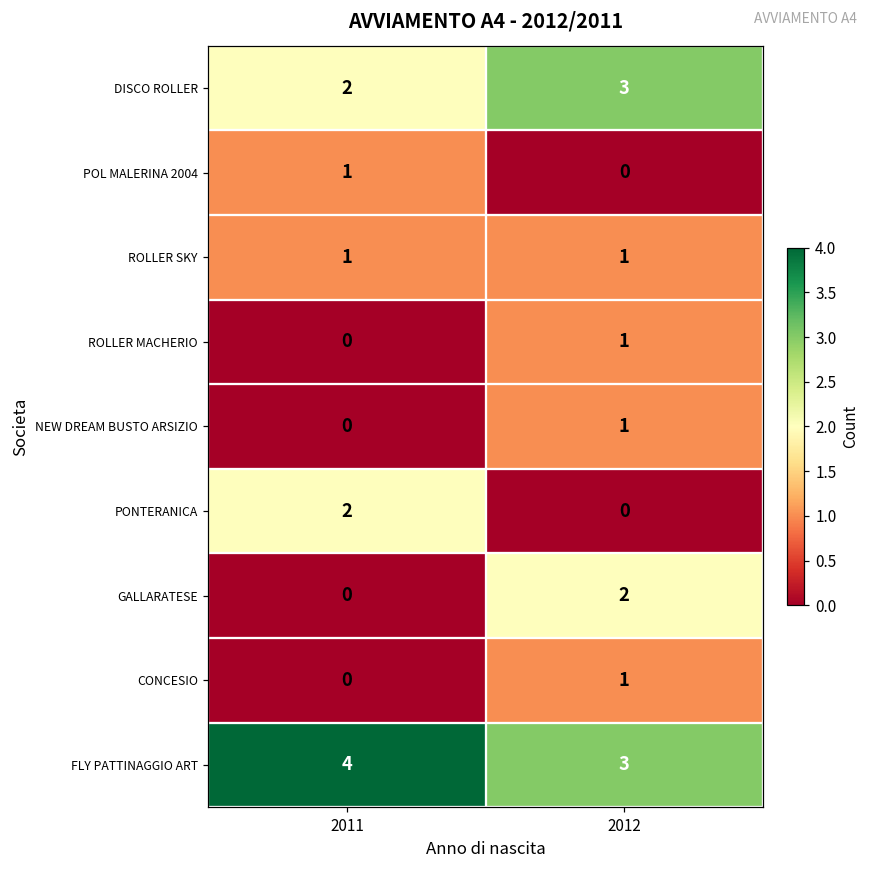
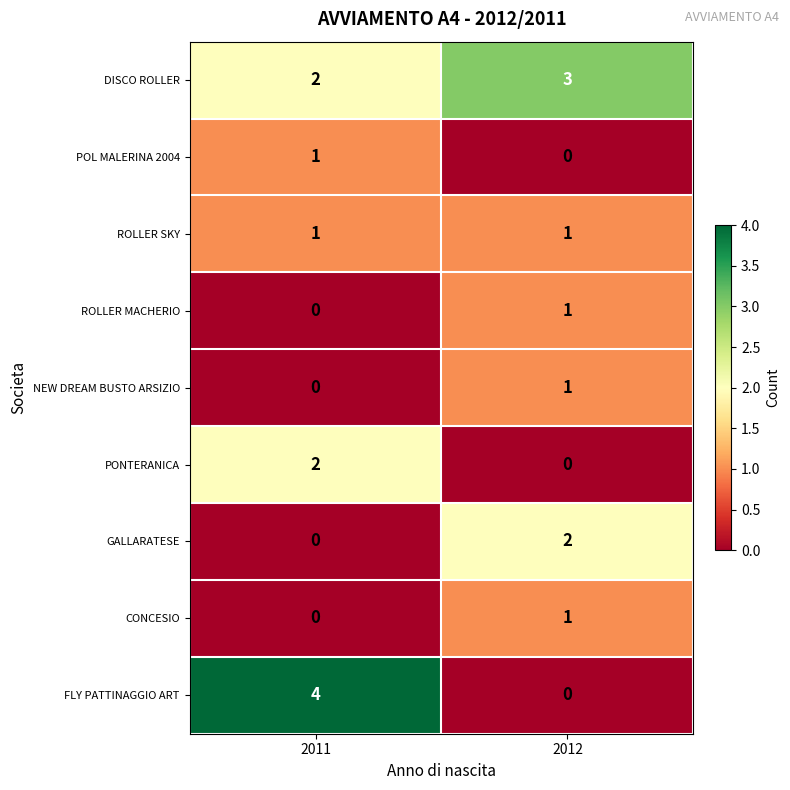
FLY PATTINAGGIO ART, 2012: 3 -> 0
